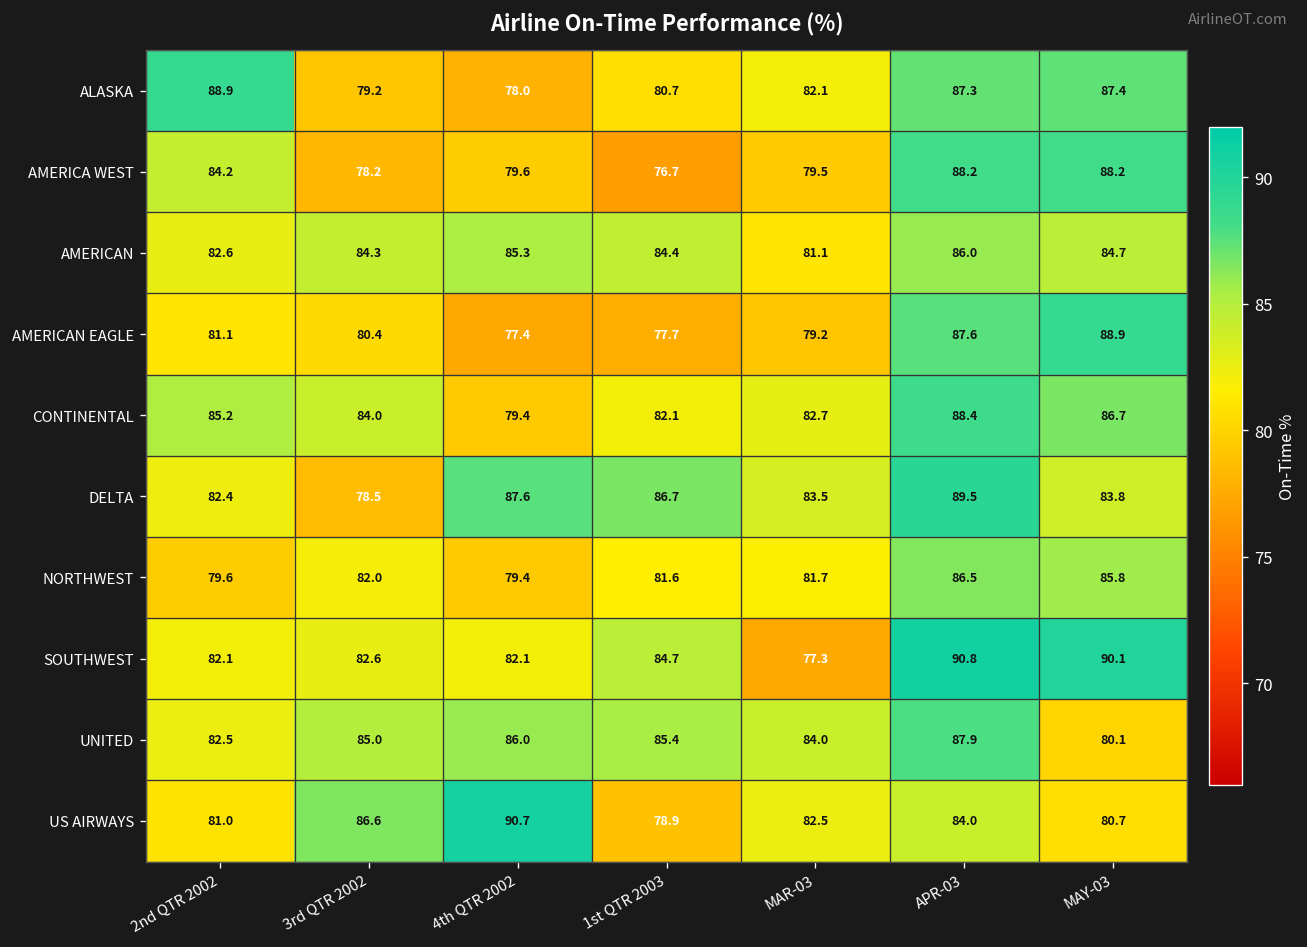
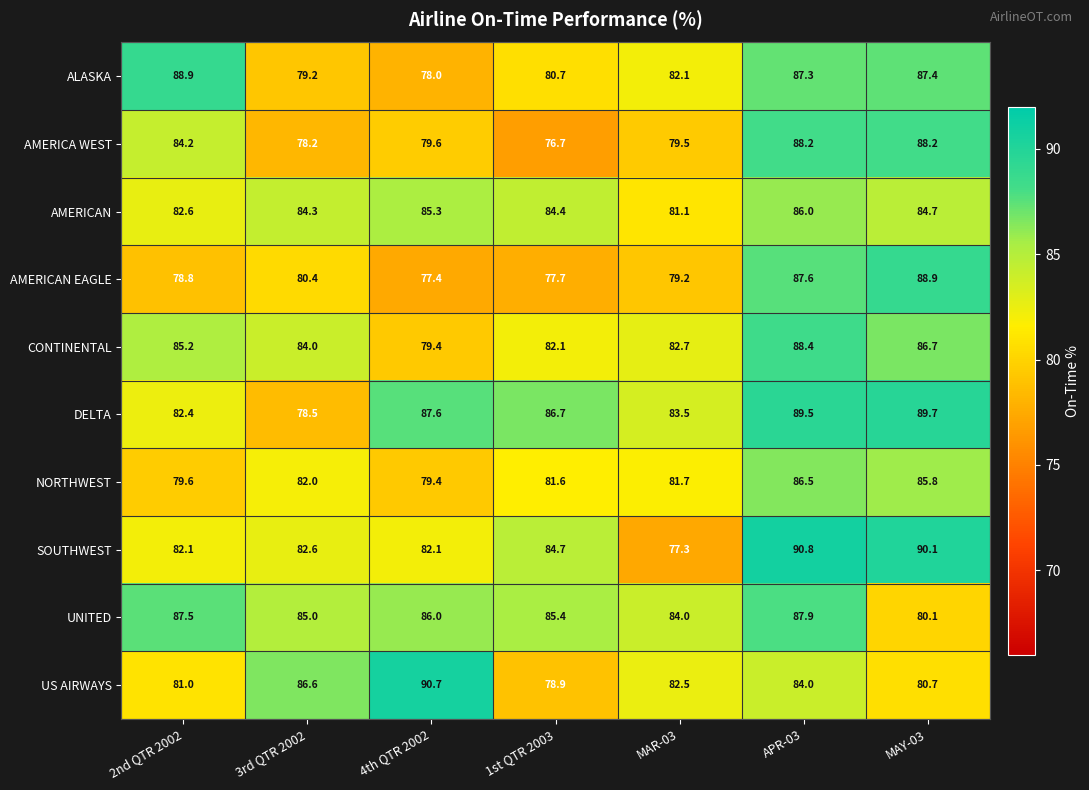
AMERICAN EAGLE, 2nd QTR 2002: 81.1 -> 78.8
DELTA, MAY-03: 83.8 -> 89.7
UNITED, 2nd QTR 2002: 82.5 -> 87.5
